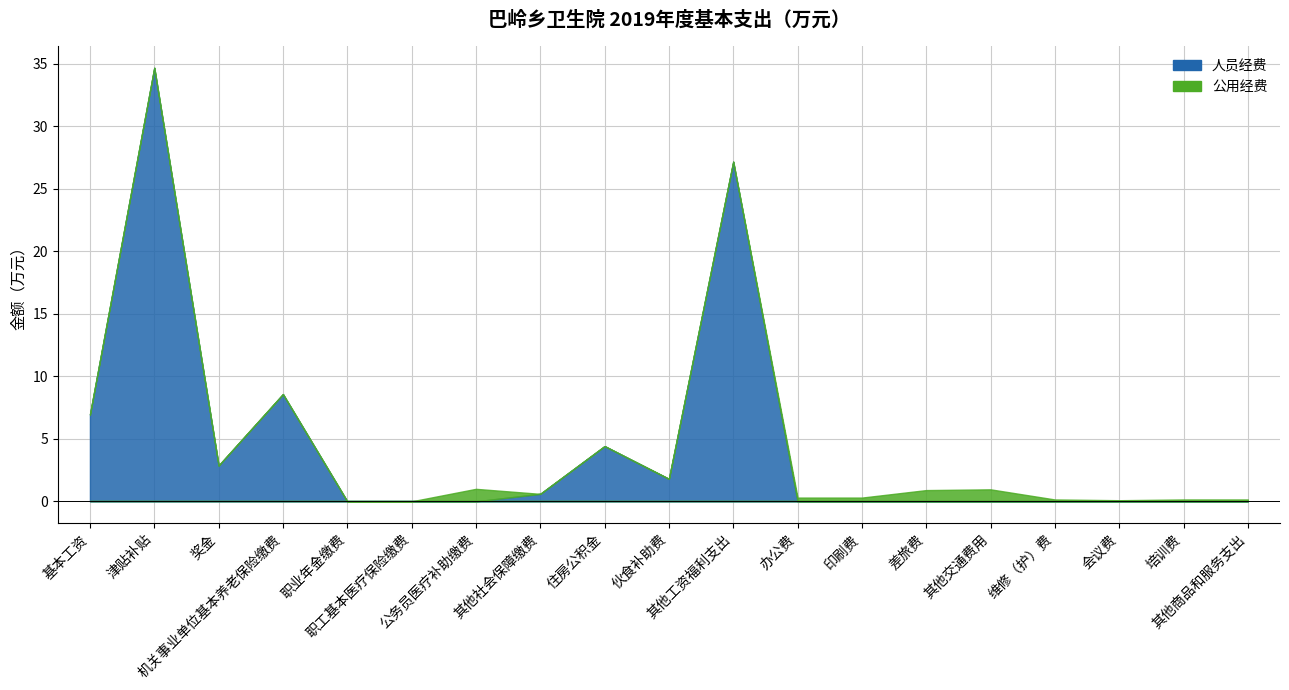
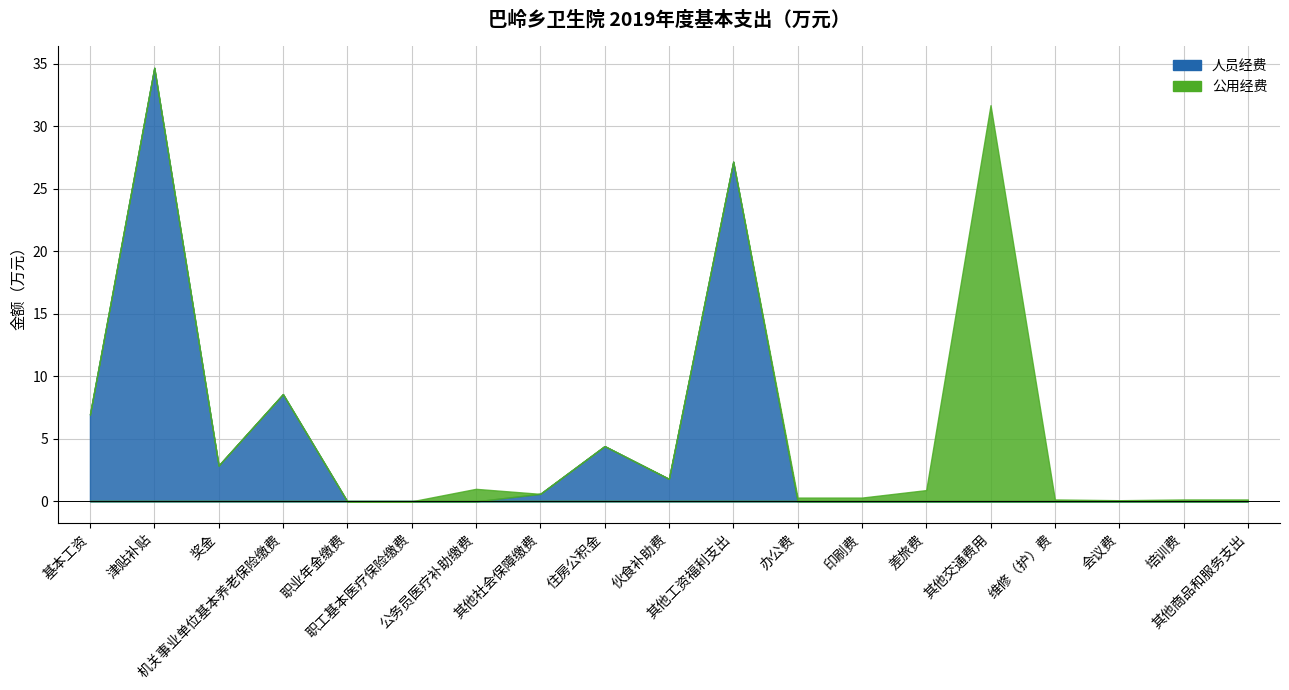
公用经费, 其他交通费用: 1.0 -> 31.7
